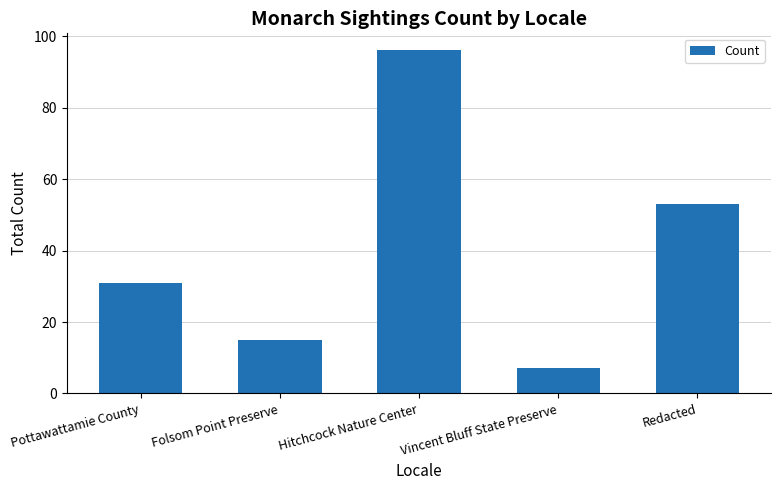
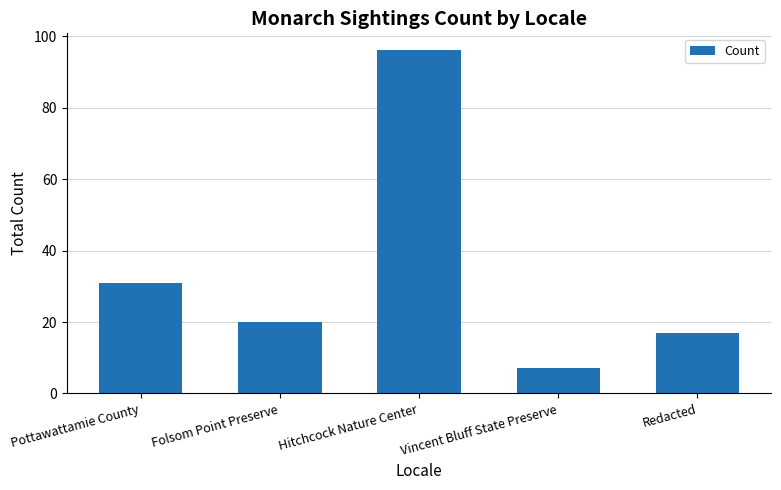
Folsom Point Preserve: 15 -> 20
Redacted: 53 -> 17
